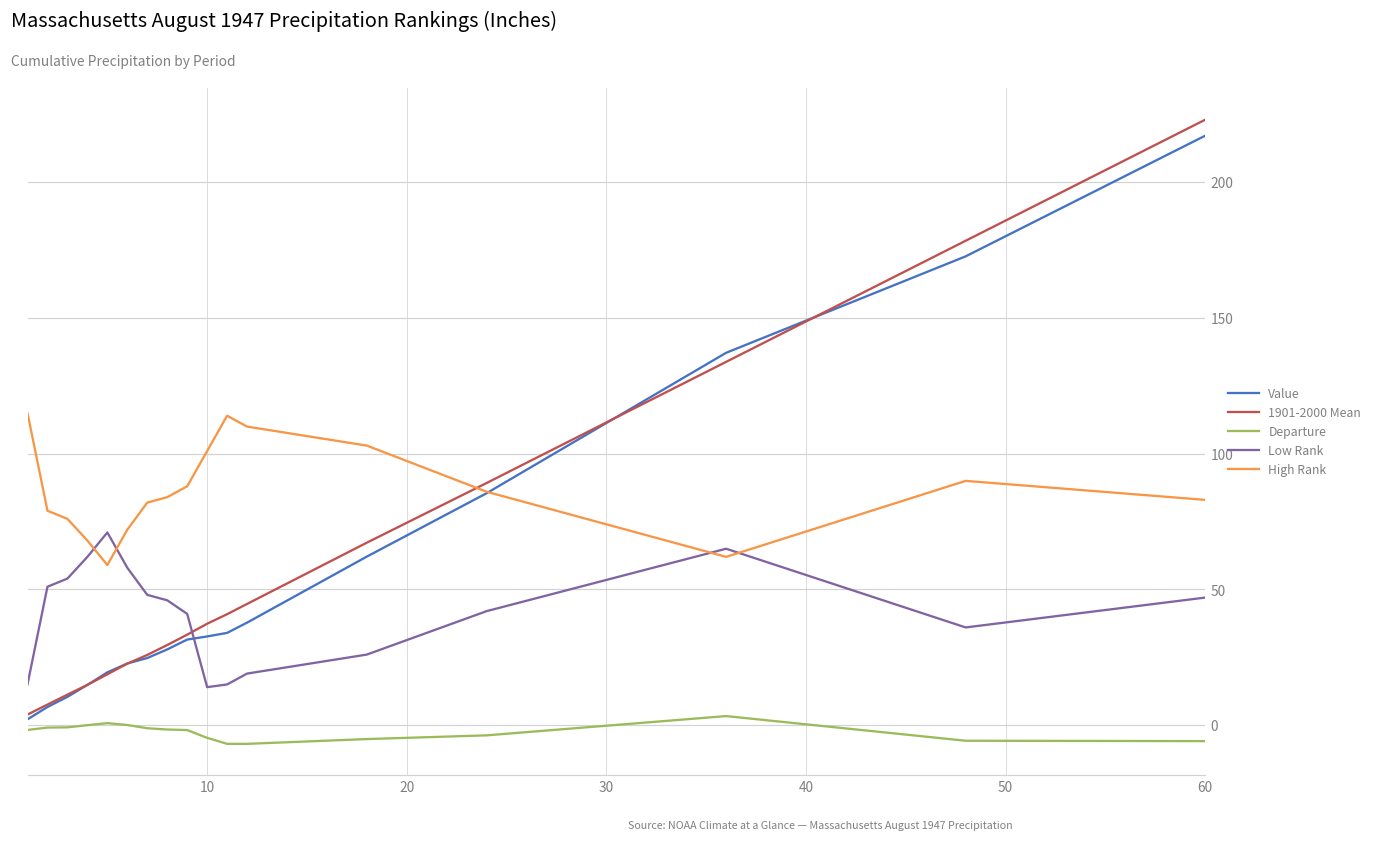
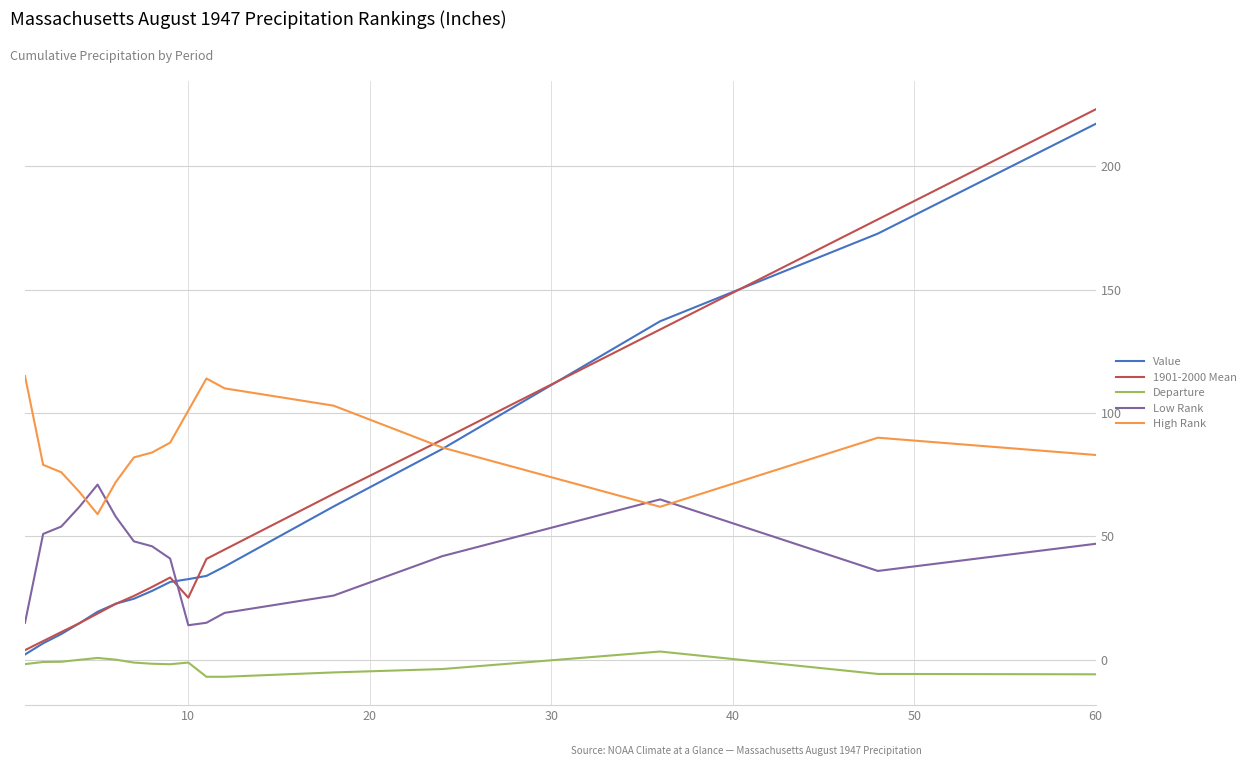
1901-2000 Mean, 10: 37 -> 25
Departure, 10: -5 -> -1
